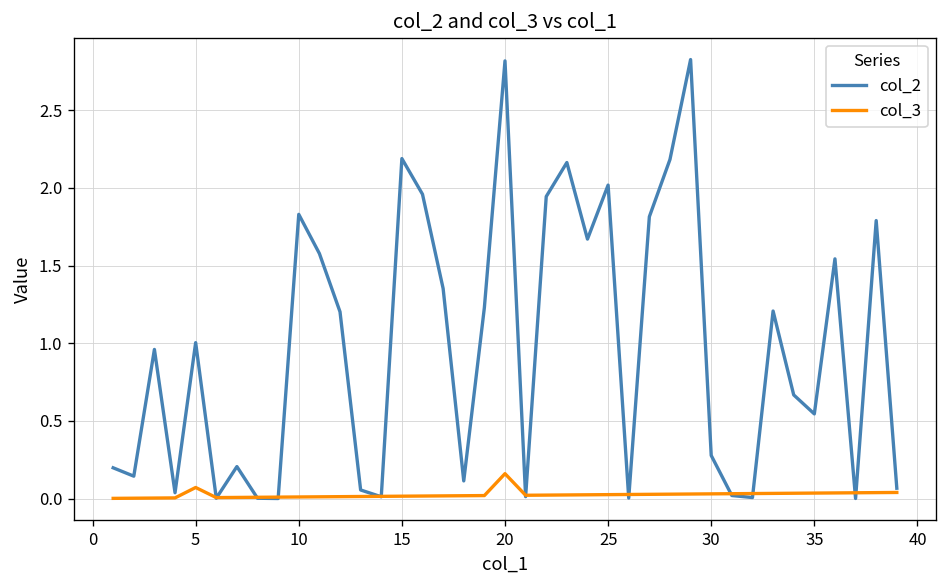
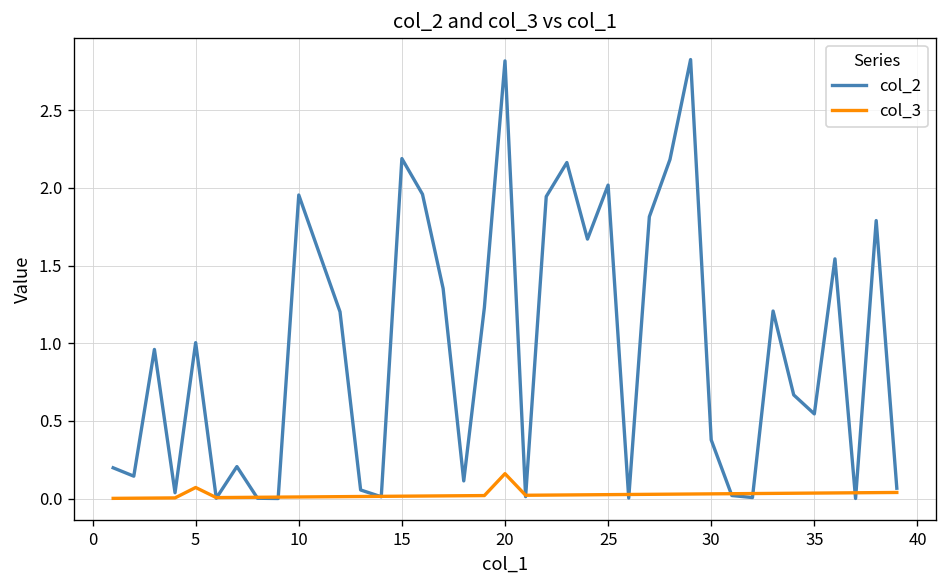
col_2, 10: 1.83 -> 1.95
col_2, 30: 0.28 -> 0.38
